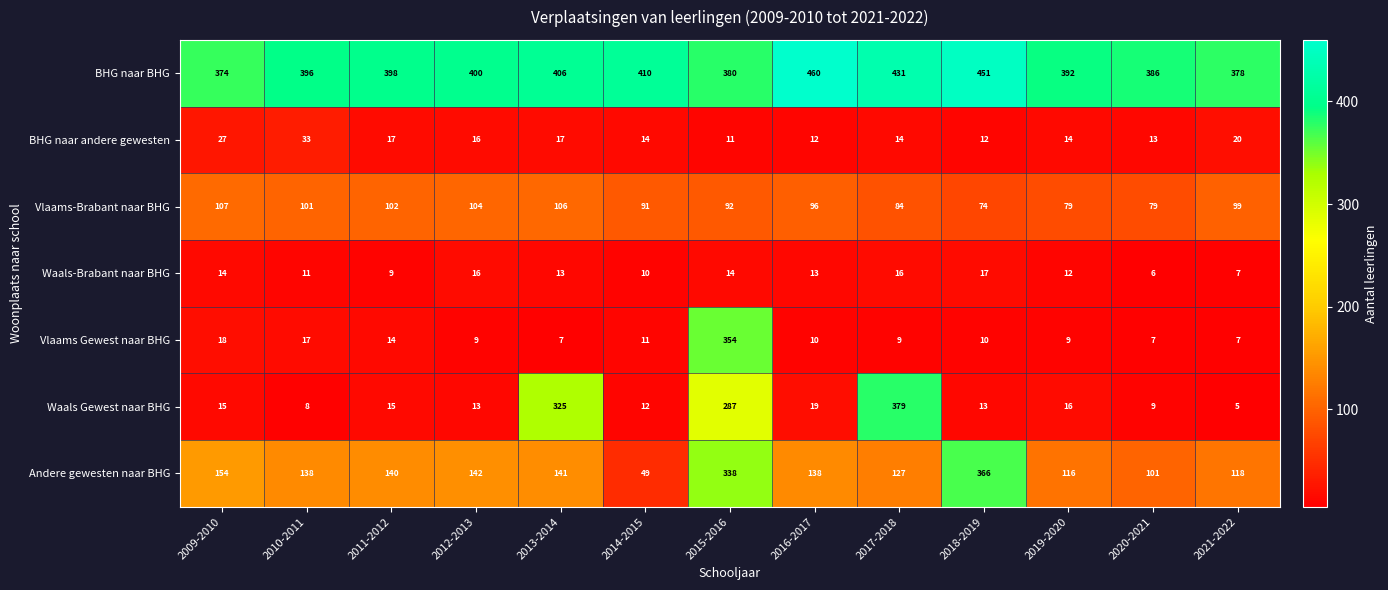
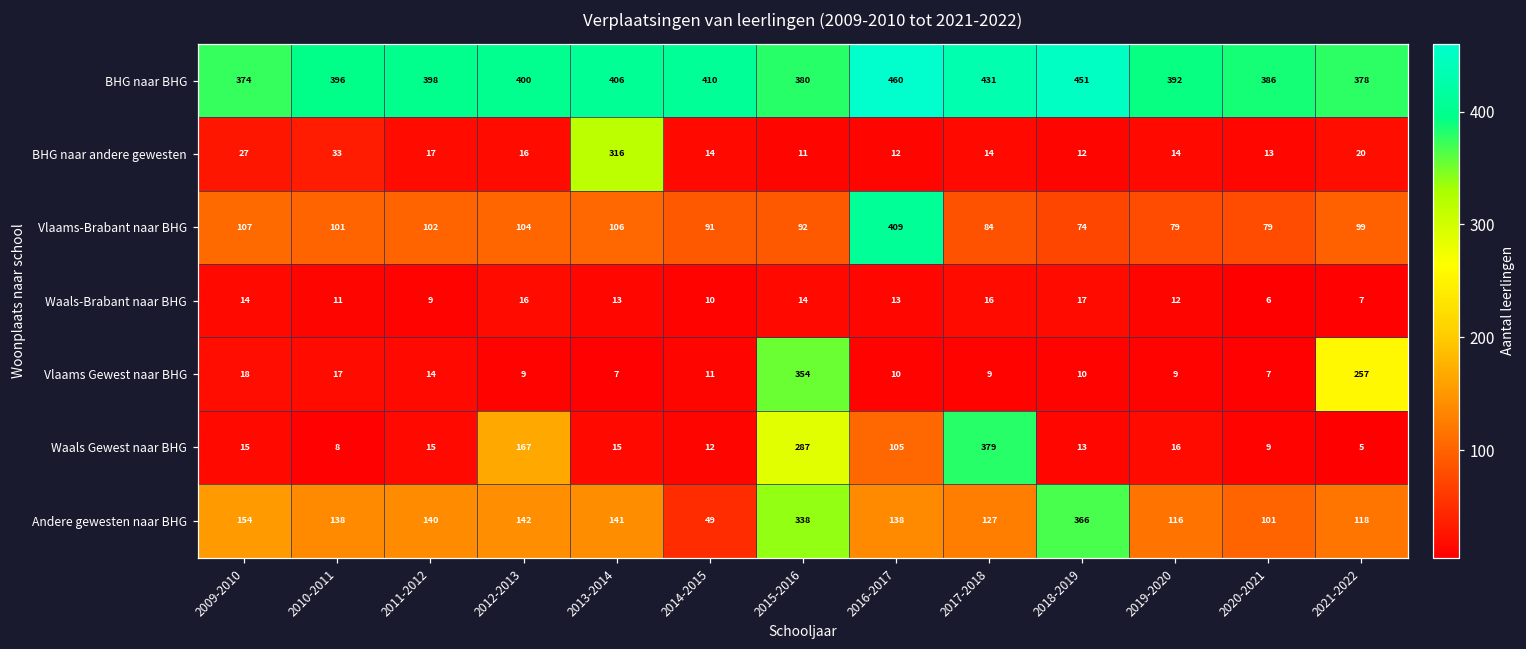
BHG naar andere gewesten, 2013-2014: 17 -> 316
Vlaams-Brabant naar BHG, 2016-2017: 96 -> 409
Vlaams Gewest naar BHG, 2021-2022: 7 -> 257
Waals Gewest naar BHG, 2012-2013: 13 -> 167
Waals Gewest naar BHG, 2013-2014: 325 -> 15
Waals Gewest naar BHG, 2016-2017: 19 -> 105
